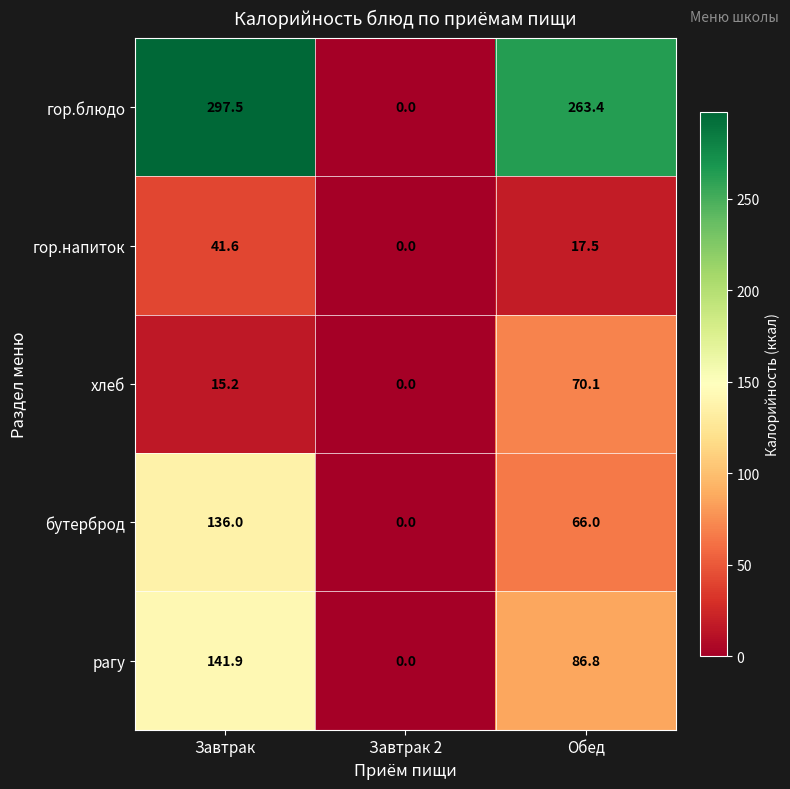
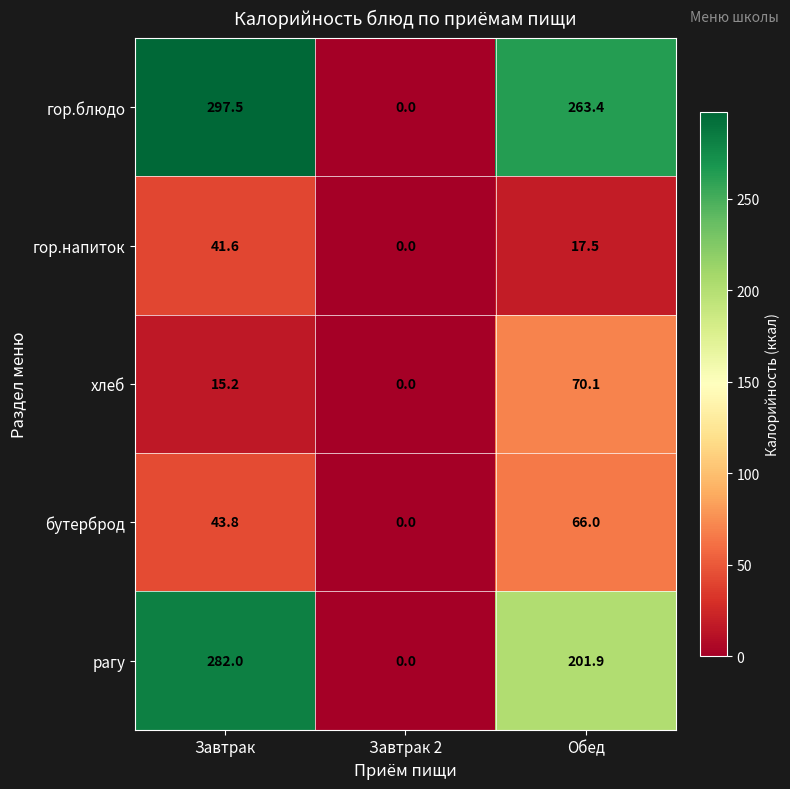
бутерброд, Завтрак: 136.0 -> 43.8
рагу, Завтрак: 141.9 -> 282.0
рагу, Обед: 86.8 -> 201.9
